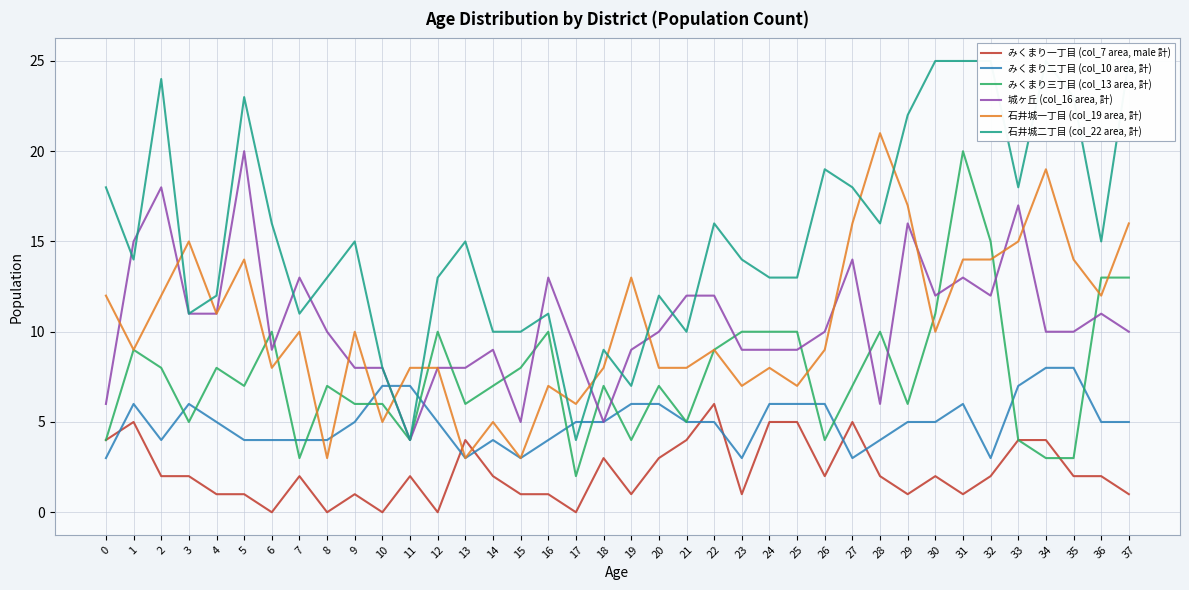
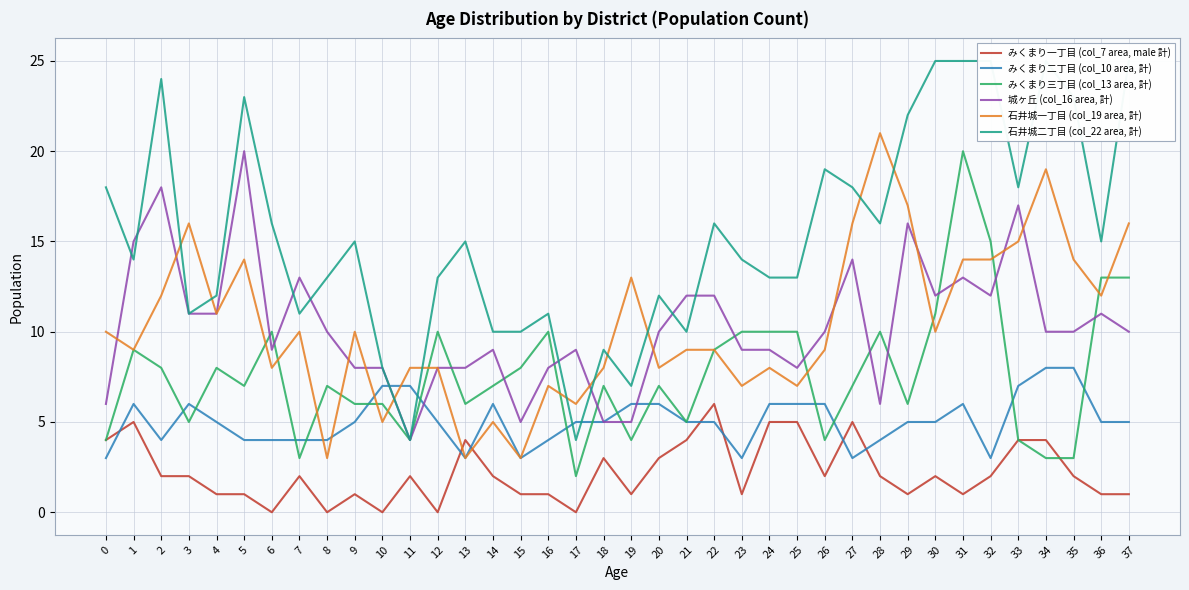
石井城一丁目 (col_19 area, 計), 0: 12 -> 10
石井城一丁目 (col_19 area, 計), 3: 15 -> 16
みくまり二丁目 (col_10 area, 計), 14: 4 -> 6
城ヶ丘 (col_16 area, 計), 16: 13 -> 8
城ヶ丘 (col_16 area, 計), 19: 9 -> 5
石井城一丁目 (col_19 area, 計), 21: 8 -> 9
城ヶ丘 (col_16 area, 計), 25: 9 -> 8
みくまり一丁目 (col_7 area, male 計), 36: 2 -> 1
